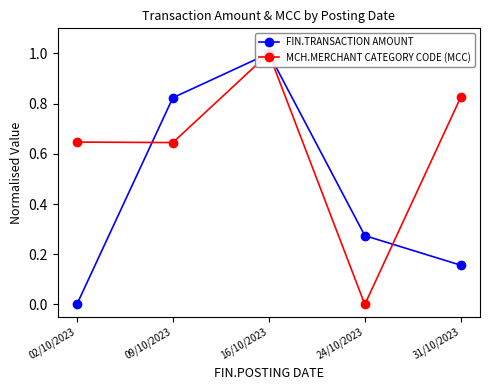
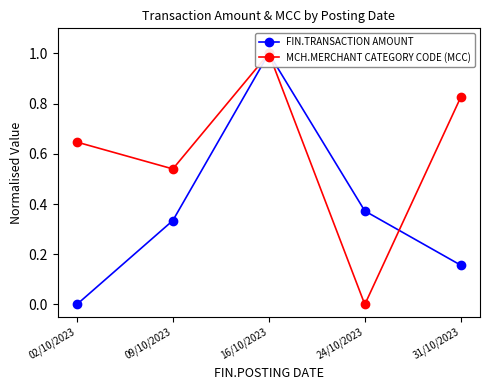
FIN.TRANSACTION AMOUNT, 09/10/2023: 0.82 -> 0.33
MCH.MERCHANT CATEGORY CODE (MCC), 09/10/2023: 0.64 -> 0.54
FIN.TRANSACTION AMOUNT, 24/10/2023: 0.27 -> 0.37
